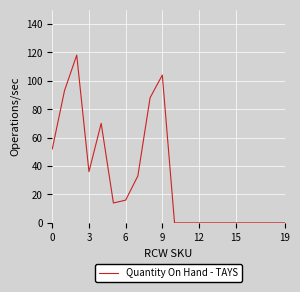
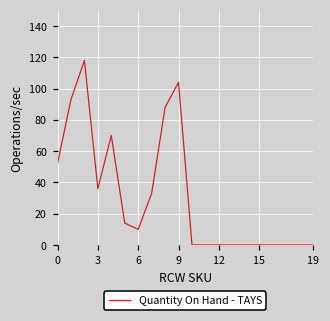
6: 16 -> 10
